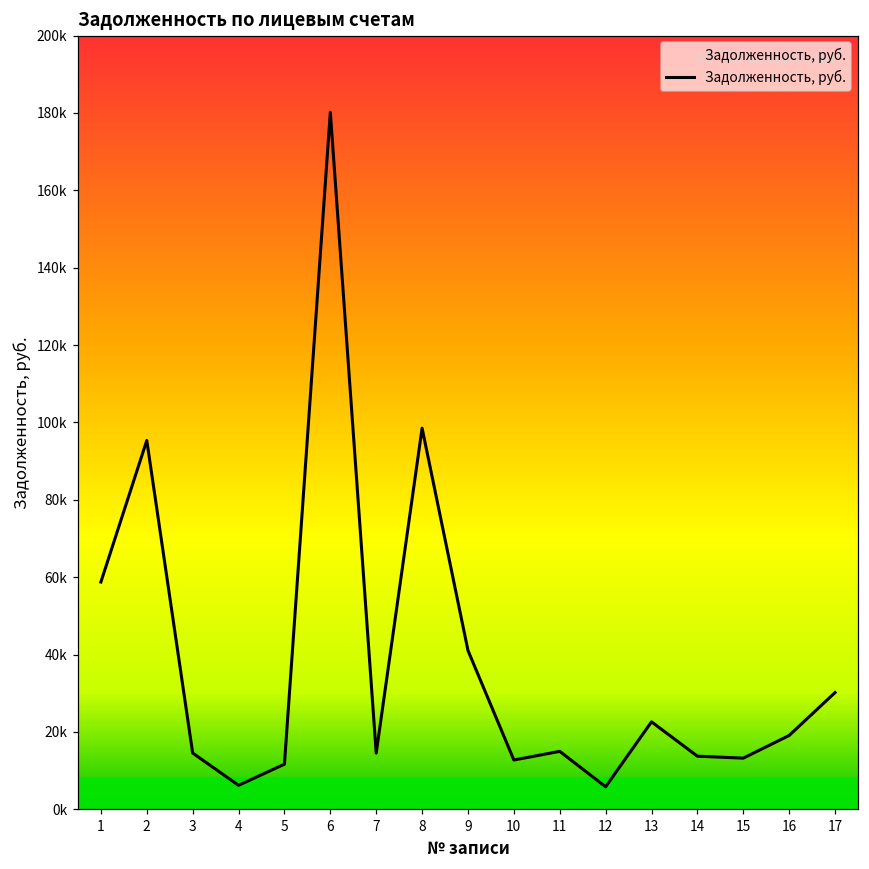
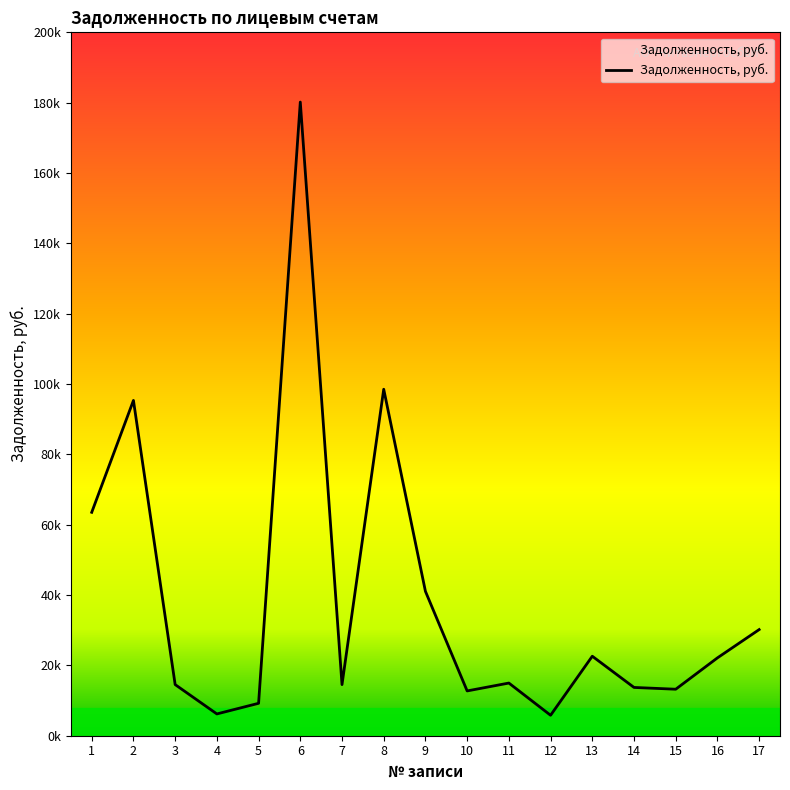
1: 59000 -> 64000
5: 12000 -> 9000
16: 19000 -> 22000
